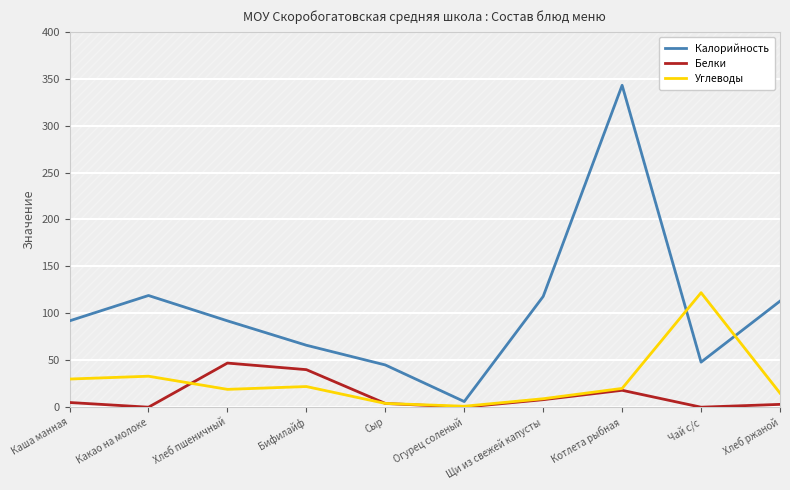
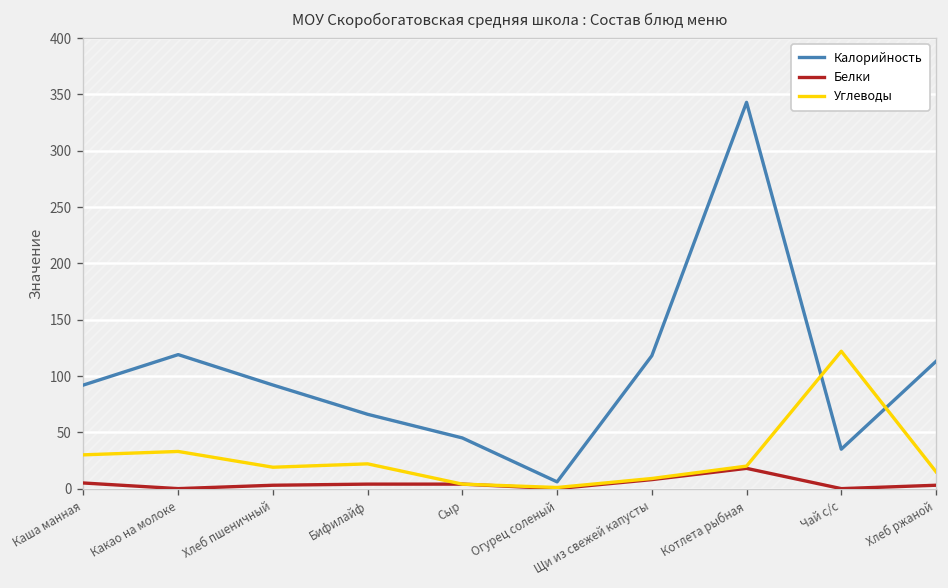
Белки, Хлеб пшеничный: 50 -> 0
Белки, Бифилайф: 40 -> 0
Калорийность, Чай с/с: 50 -> 40
